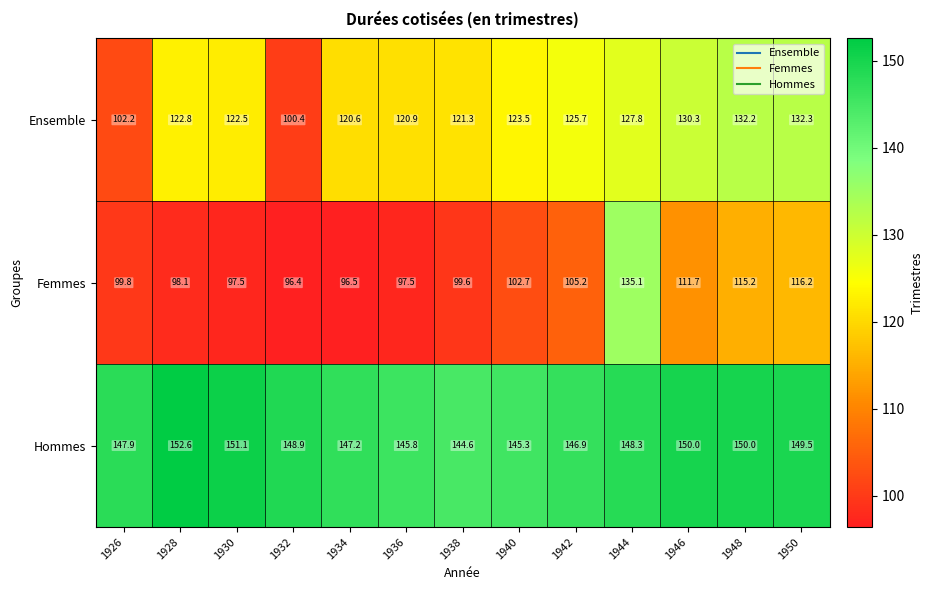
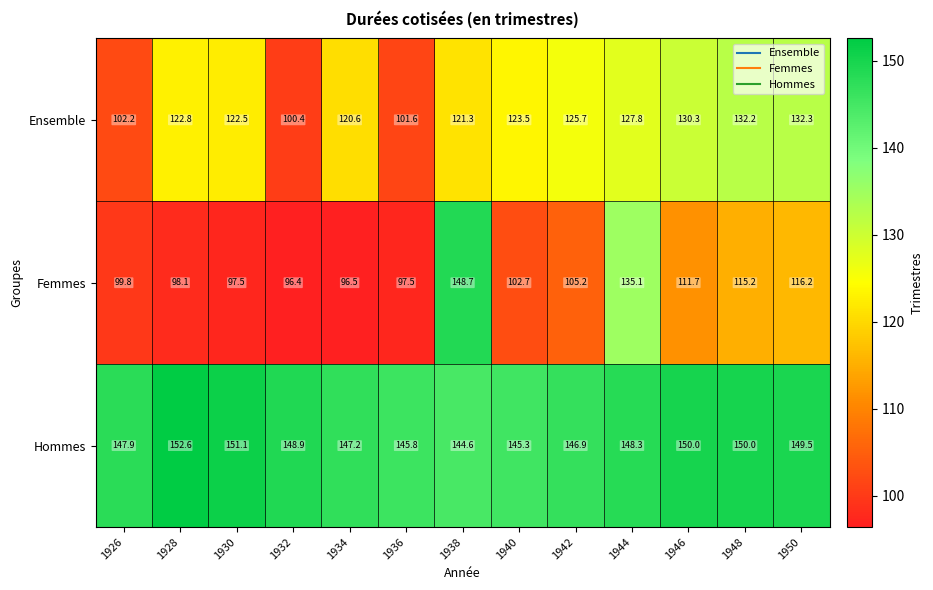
Ensemble, 1936: 120.9 -> 101.6
Femmes, 1938: 99.6 -> 148.7
